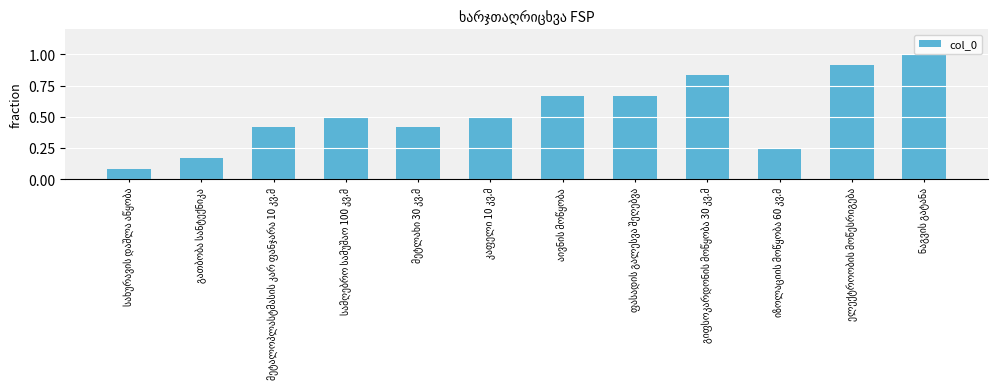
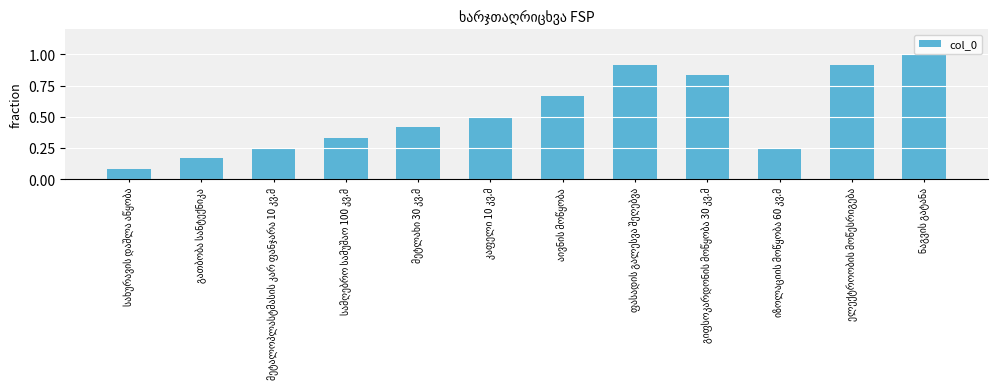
მეტალოპლასტმასის კარ ფანჯარა 10 კვ.მ: 0.42 -> 0.25
სამღებრო სამუშაო 100 კვ.მ: 0.50 -> 0.33
ფასადის გალესვა შეღებვა: 0.67 -> 0.92
